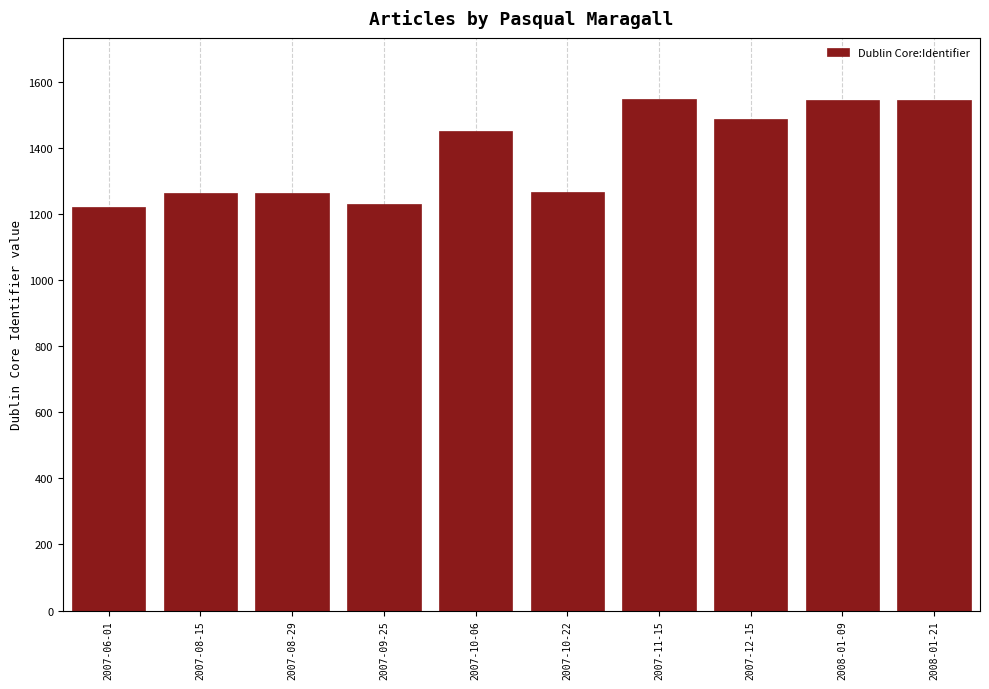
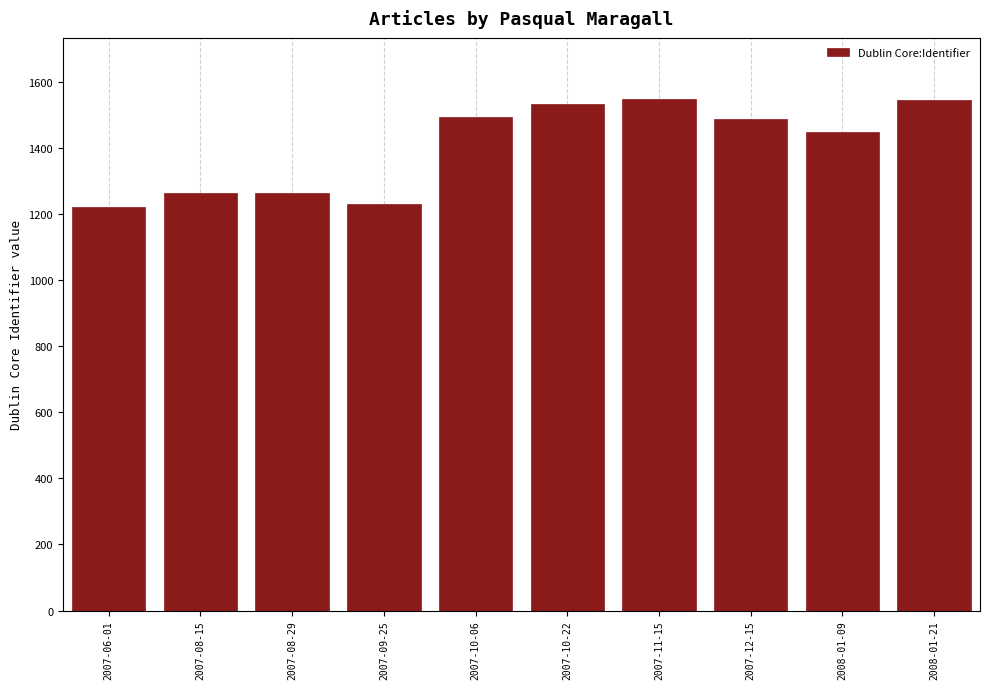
2007-10-06: 1450 -> 1490
2007-10-22: 1270 -> 1530
2008-01-09: 1550 -> 1450
